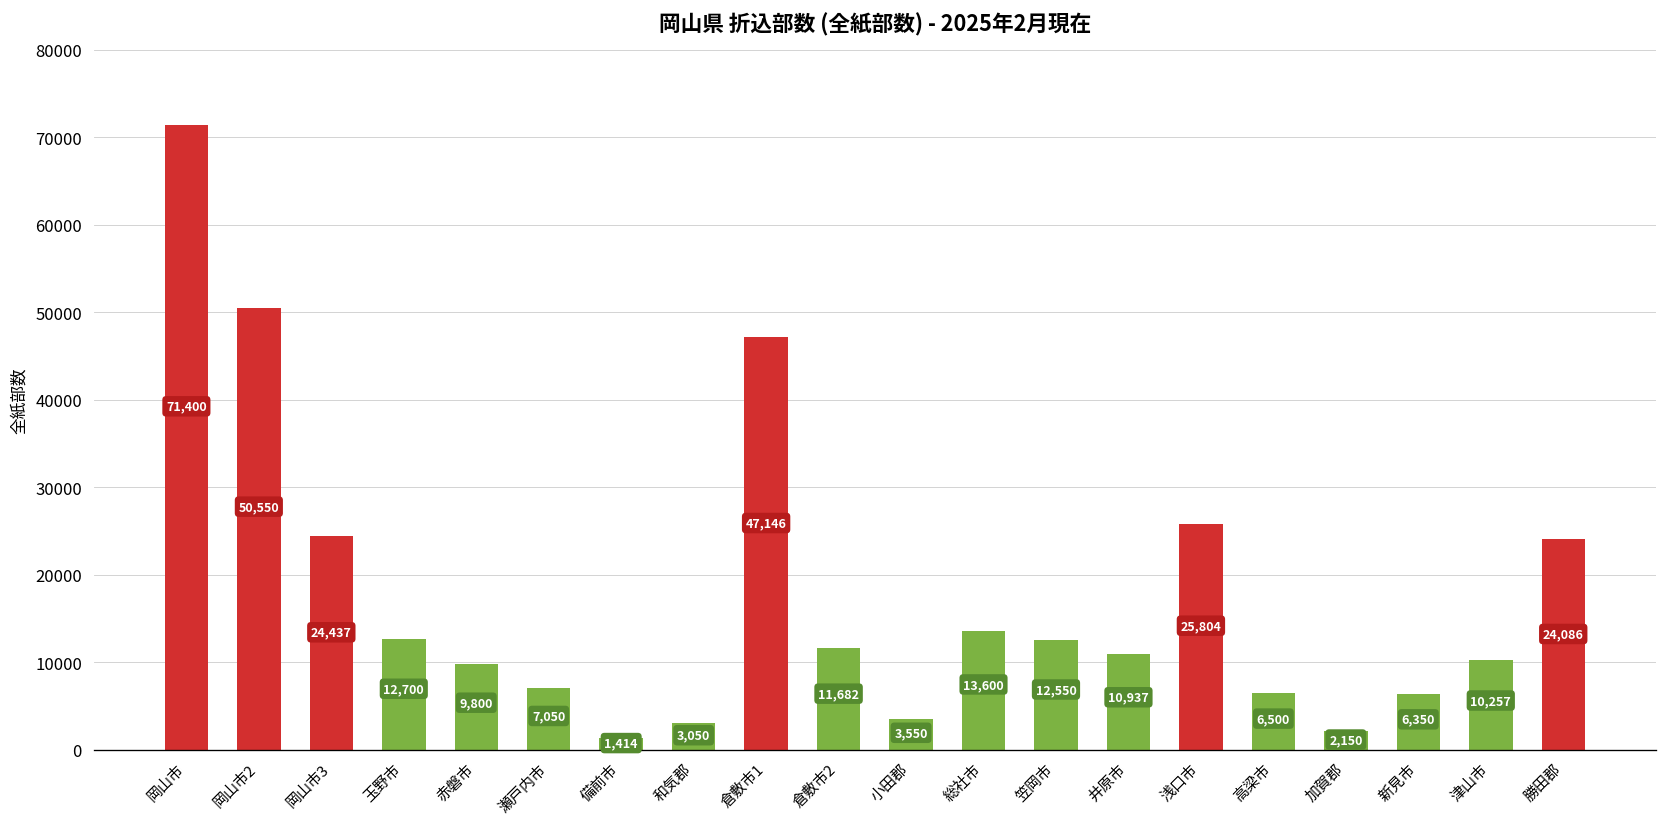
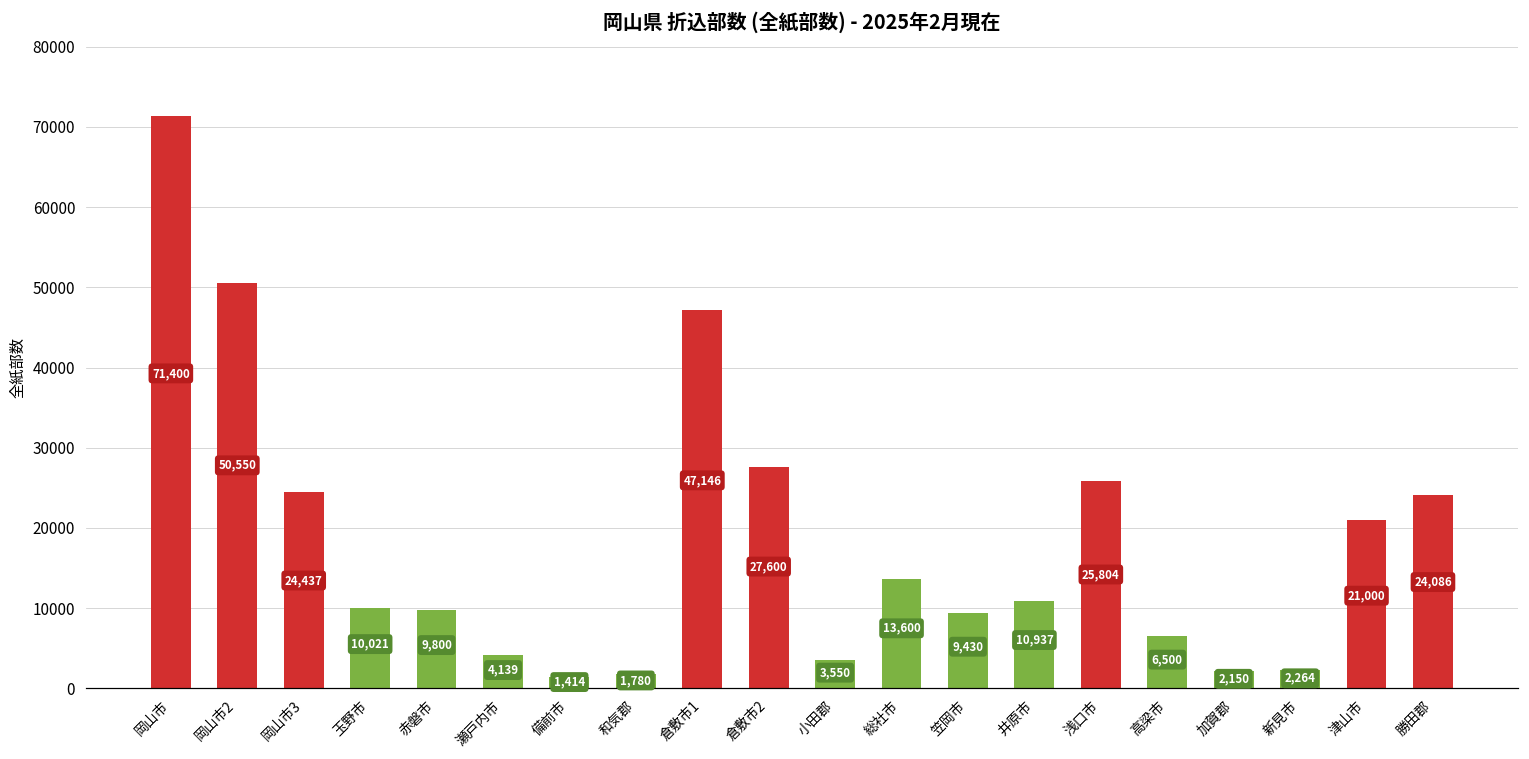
玉野市: 12,700 -> 10,021
瀬戸内市: 7,050 -> 4,139
和気郡: 3,050 -> 1,780
倉敷市2: 11,682 -> 27,600
笠岡市: 12,550 -> 9,430
新見市: 6,350 -> 2,264
津山市: 10,257 -> 21,000
